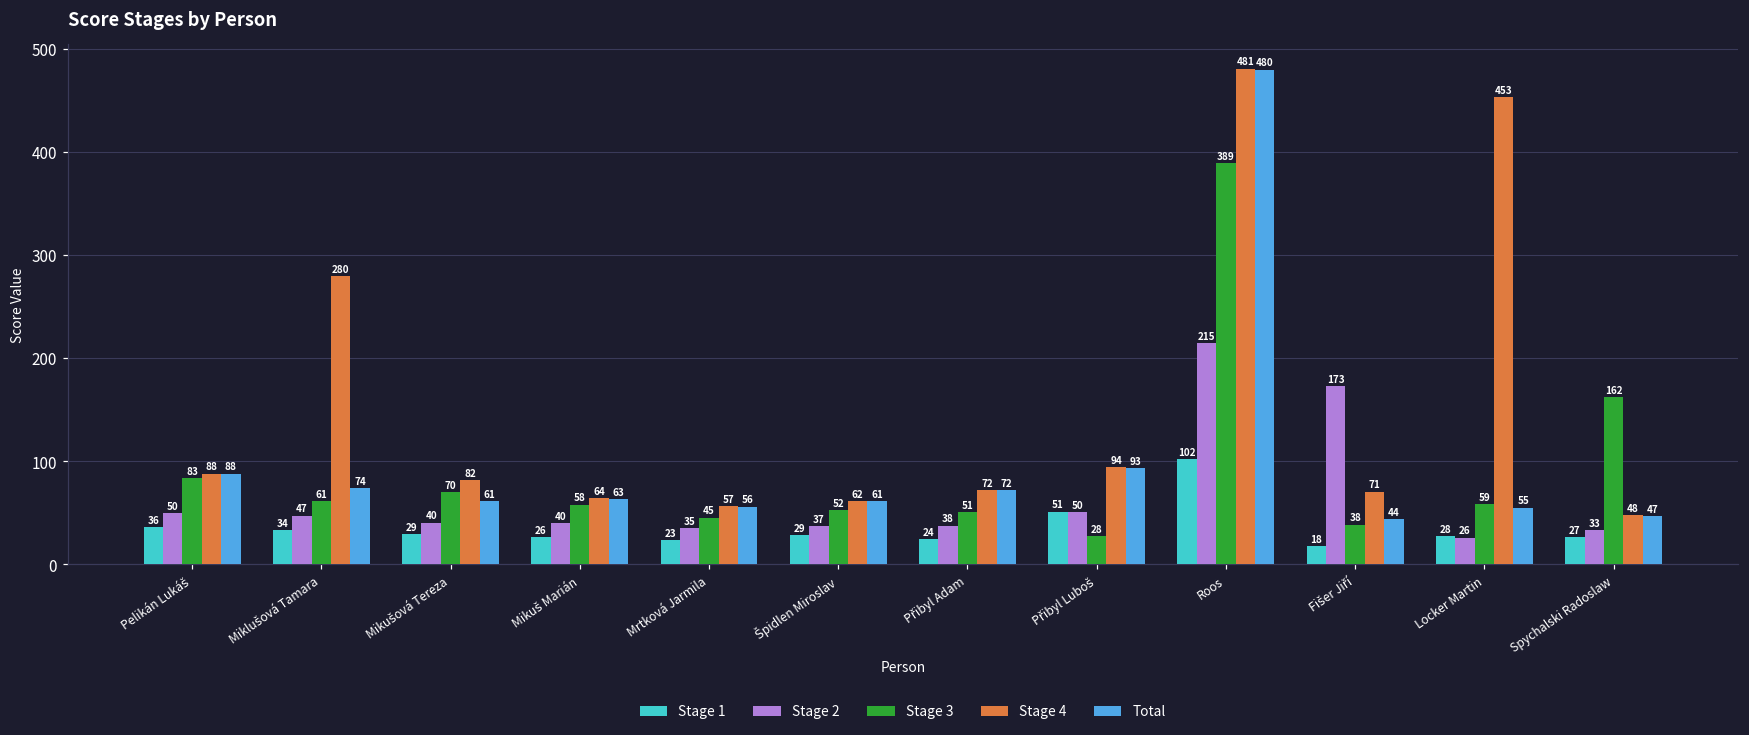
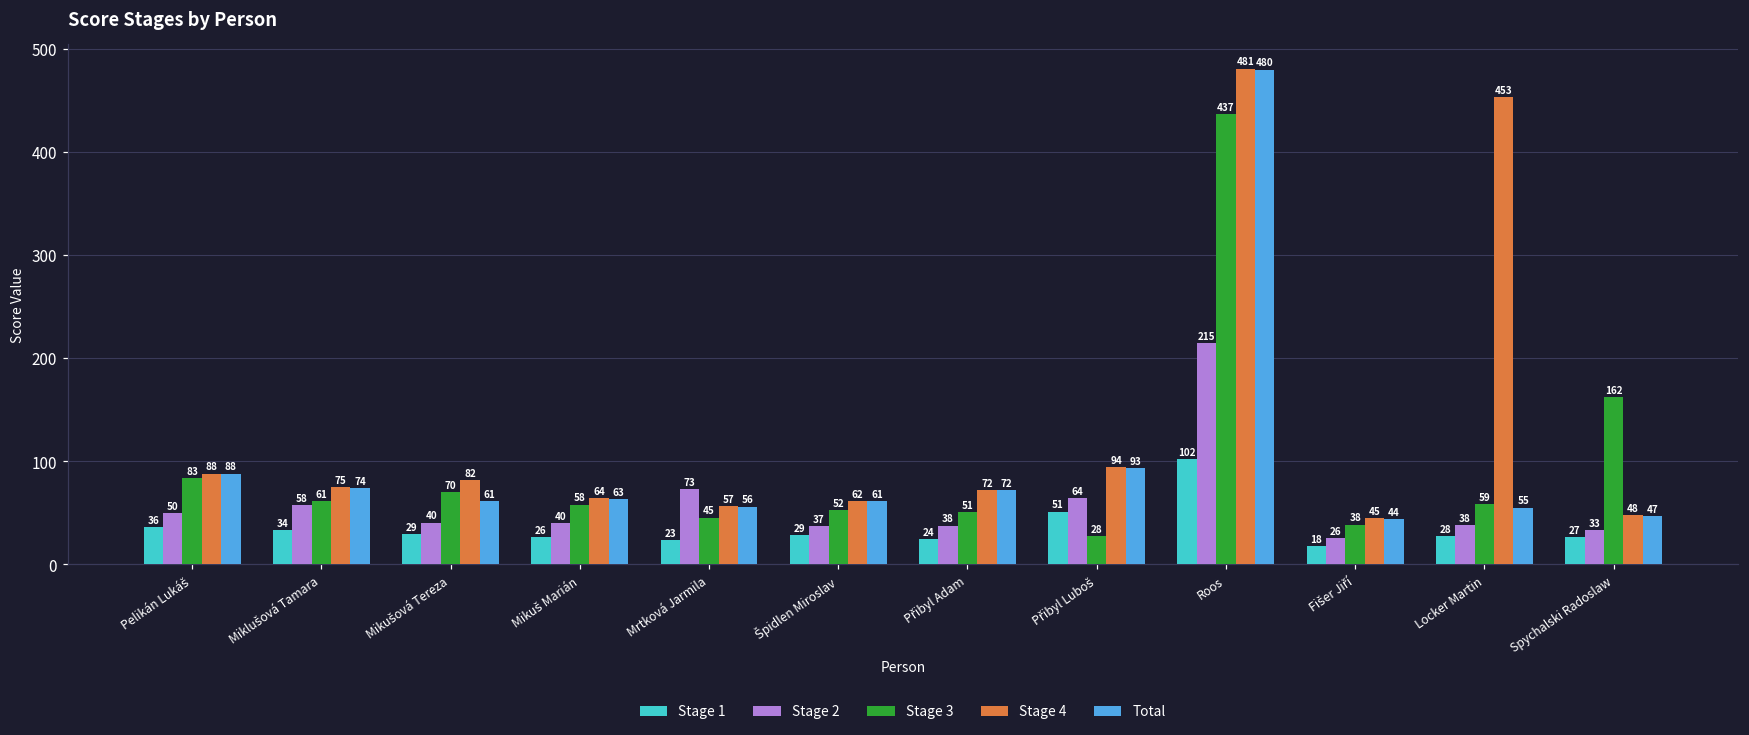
Stage 2, Miklušová Tamara: 47 -> 58
Stage 4, Miklušová Tamara: 280 -> 75
Stage 2, Mrtková Jarmila: 35 -> 73
Stage 2, Přibyl Luboš: 50 -> 64
Stage 3, Roos: 389 -> 437
Stage 2, Fišer Jiří: 173 -> 26
Stage 4, Fišer Jiří: 71 -> 45
Stage 2, Locker Martin: 26 -> 38
